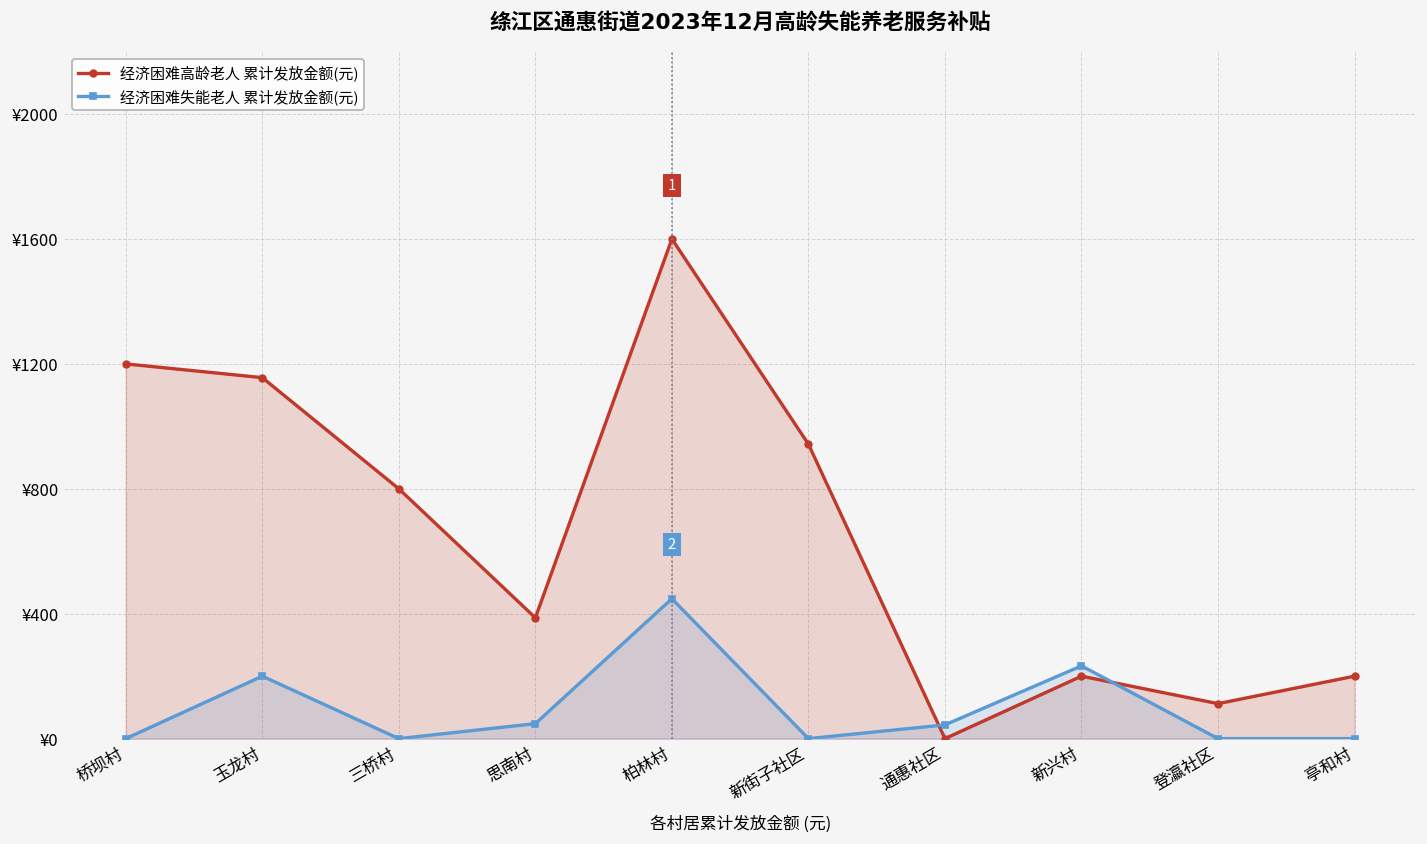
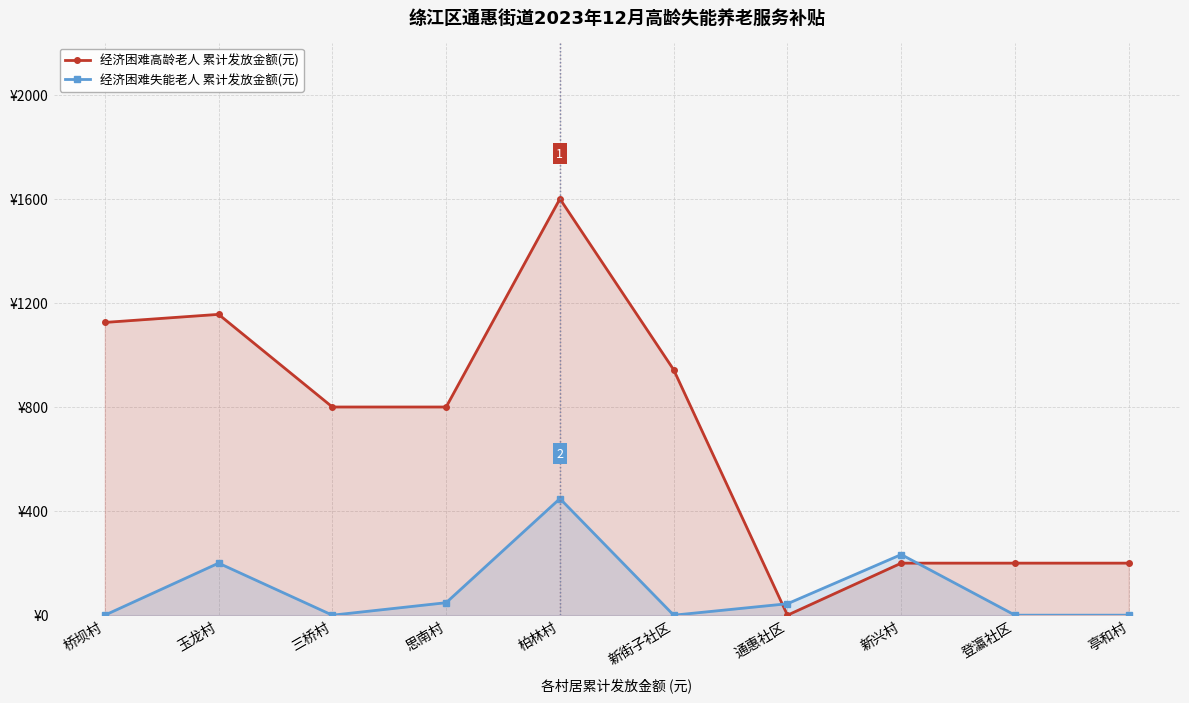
经济困难高龄老人 累计发放金额(元), 桥坝村: ¥1200 -> ¥1130
经济困难高龄老人 累计发放金额(元), 思南村: ¥390 -> ¥800
经济困难高龄老人 累计发放金额(元), 登瀛社区: ¥110 -> ¥200
